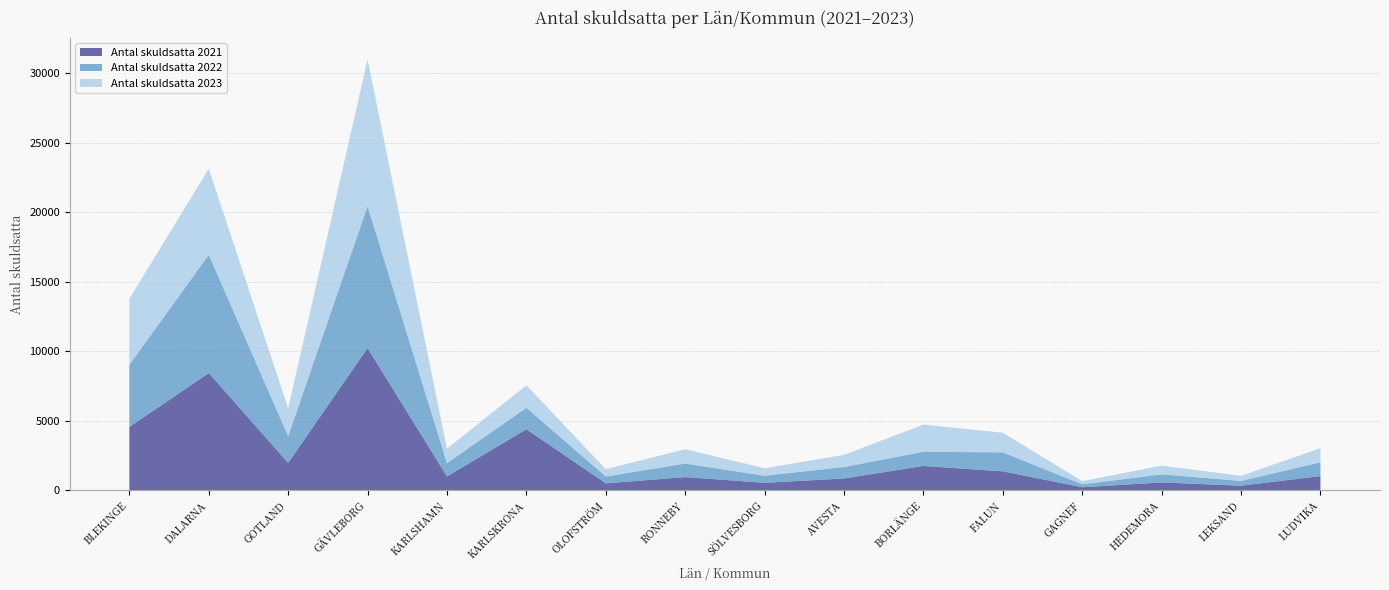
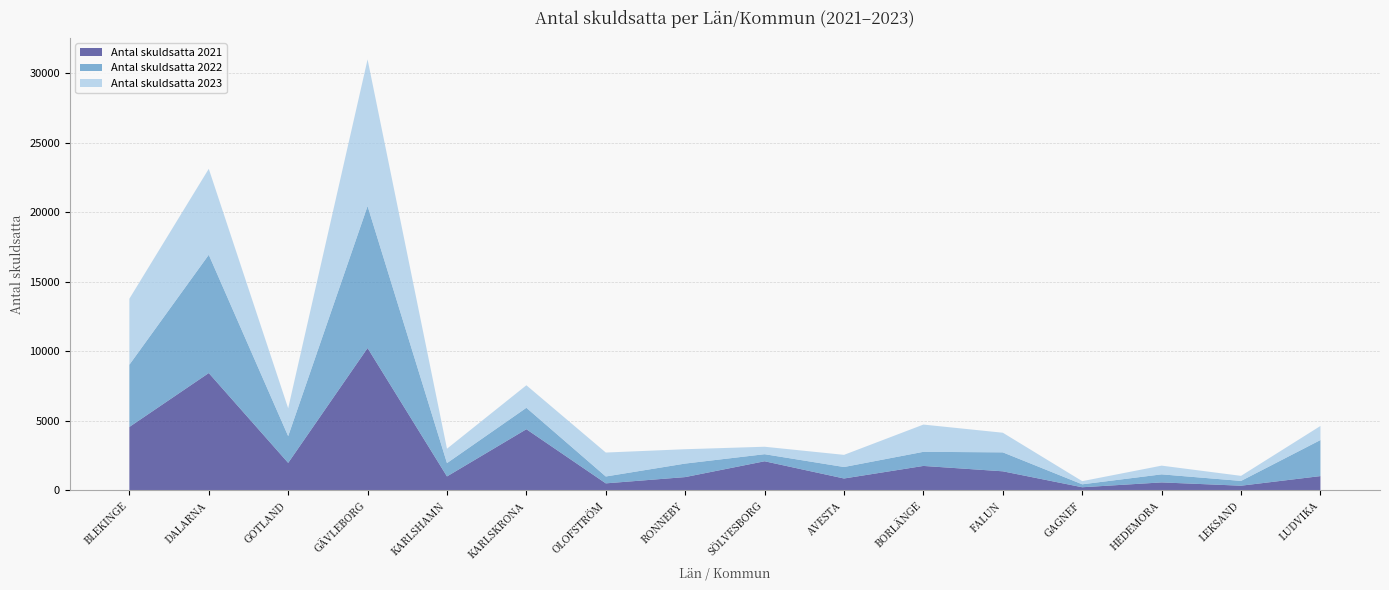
Antal skuldsatta 2023, OLOFSTRÖM: 500 -> 1700
Antal skuldsatta 2021, SÖLVESBORG: 500 -> 2100
Antal skuldsatta 2022, LUDVIKA: 1000 -> 2600
